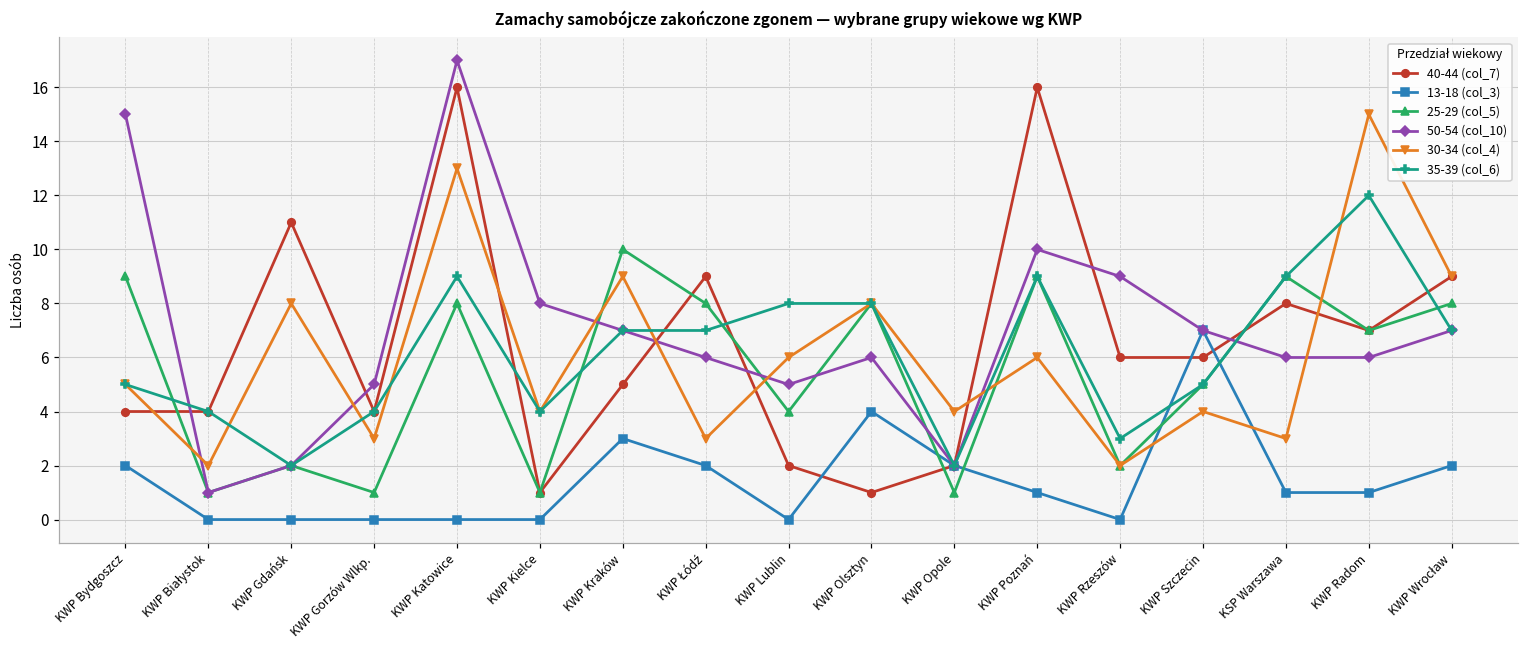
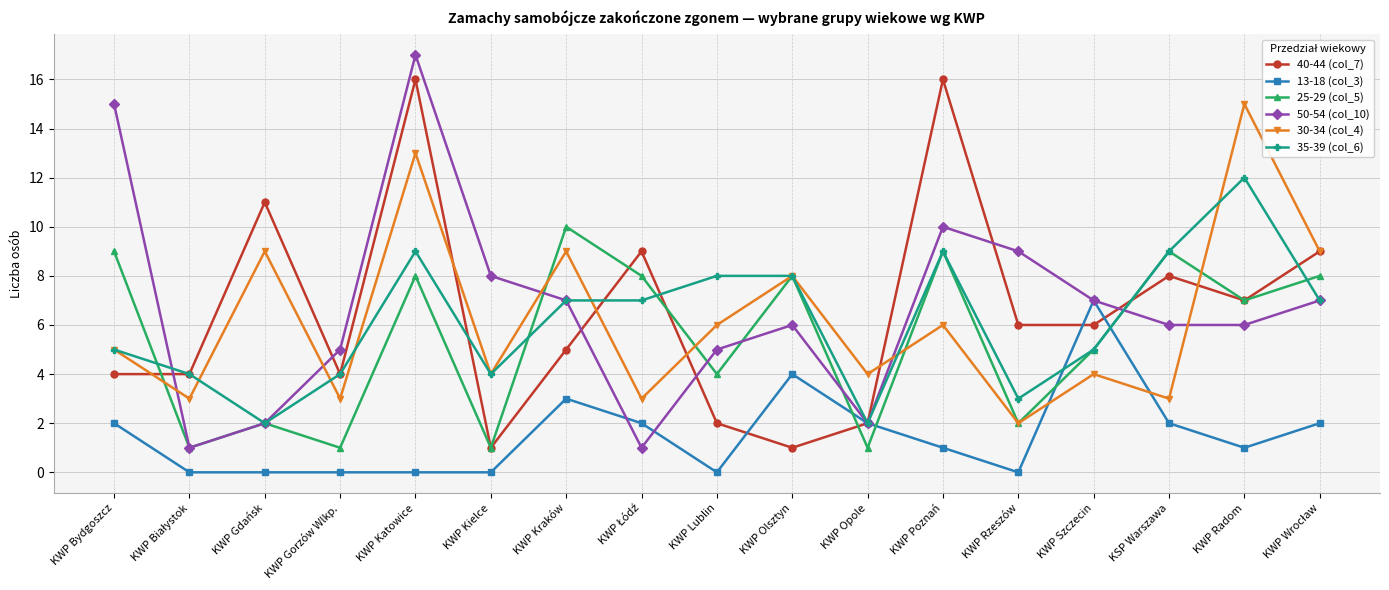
30-34 (col_4), KWP Białystok: 2 -> 3
30-34 (col_4), KWP Gdańsk: 8 -> 9
50-54 (col_10), KWP Łódź: 6 -> 1
13-18 (col_3), KSP Warszawa: 1 -> 2
